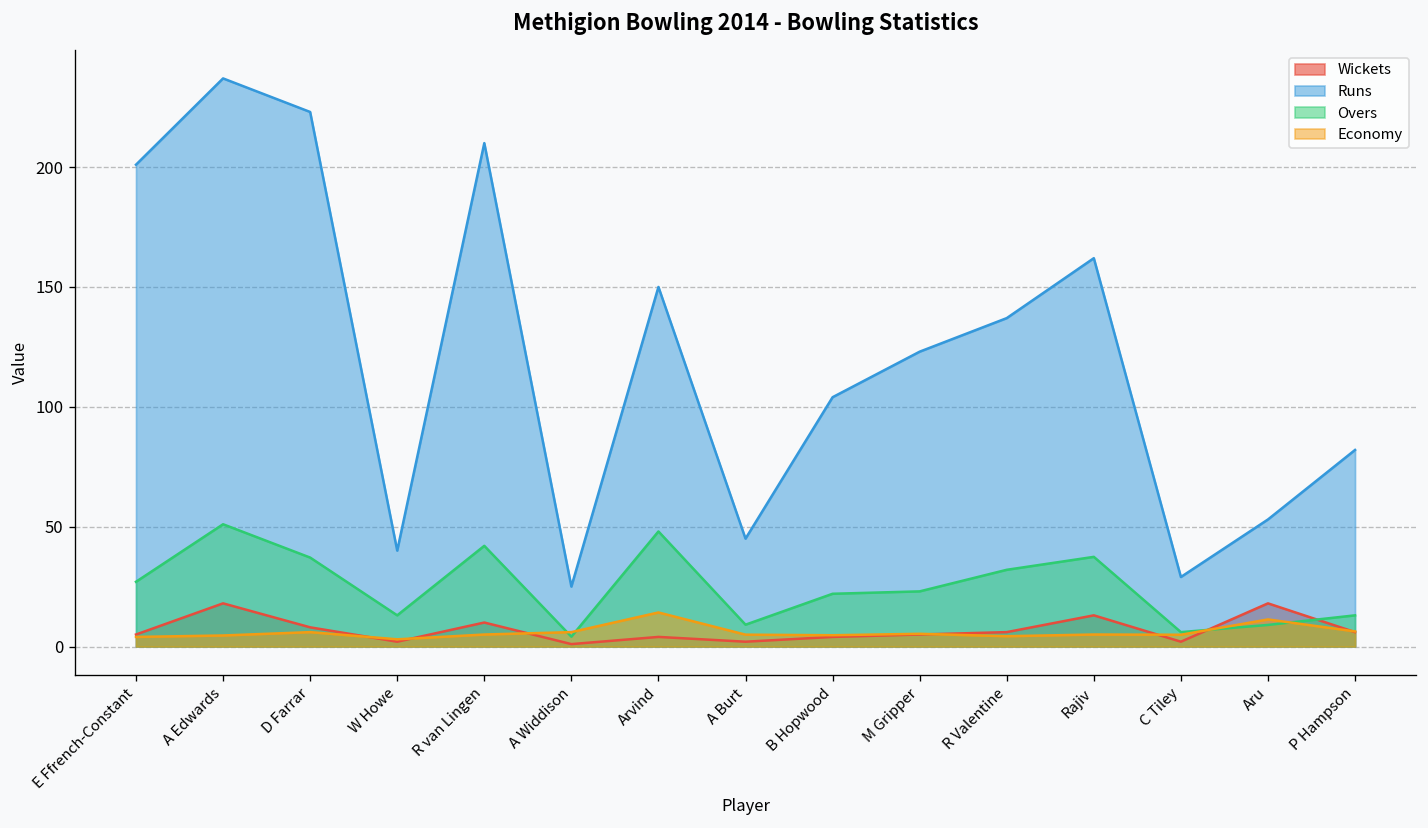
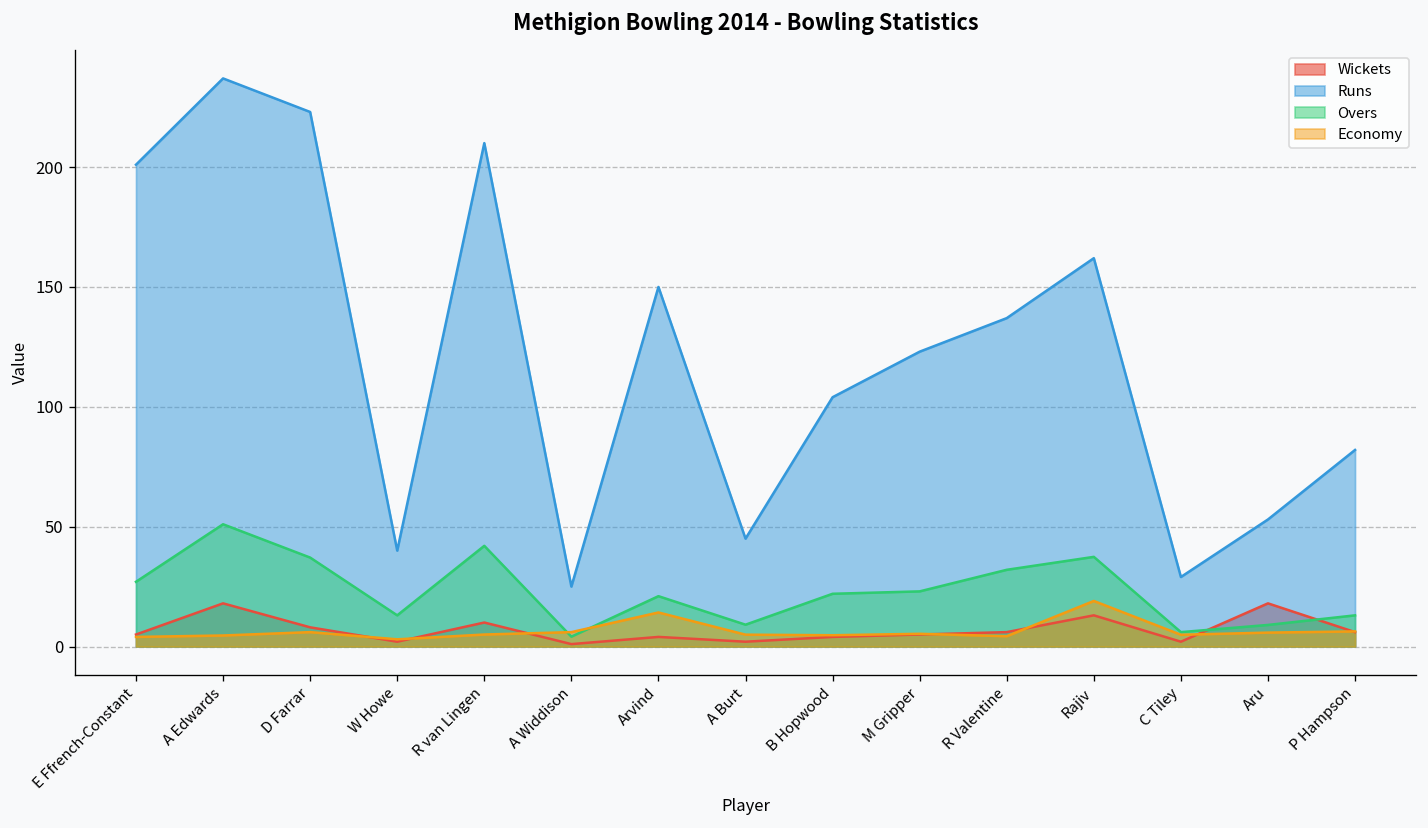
Overs, Arvind: 48 -> 21
Economy, Rajiv: 5 -> 19
Economy, Aru: 11 -> 6
